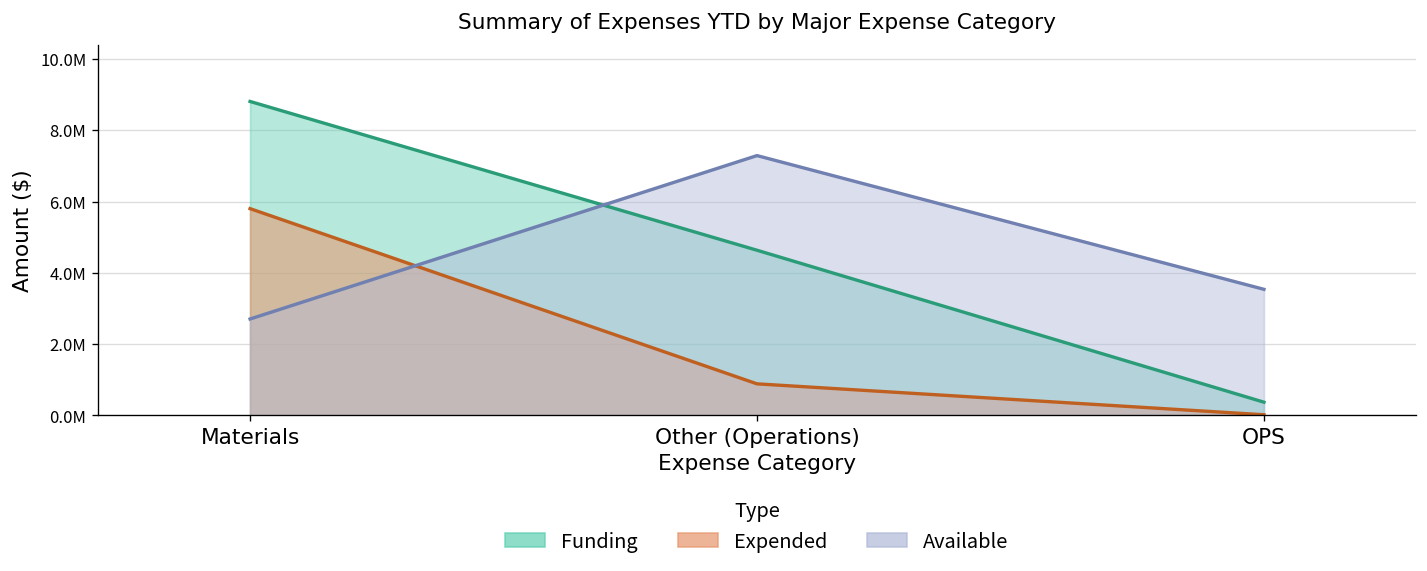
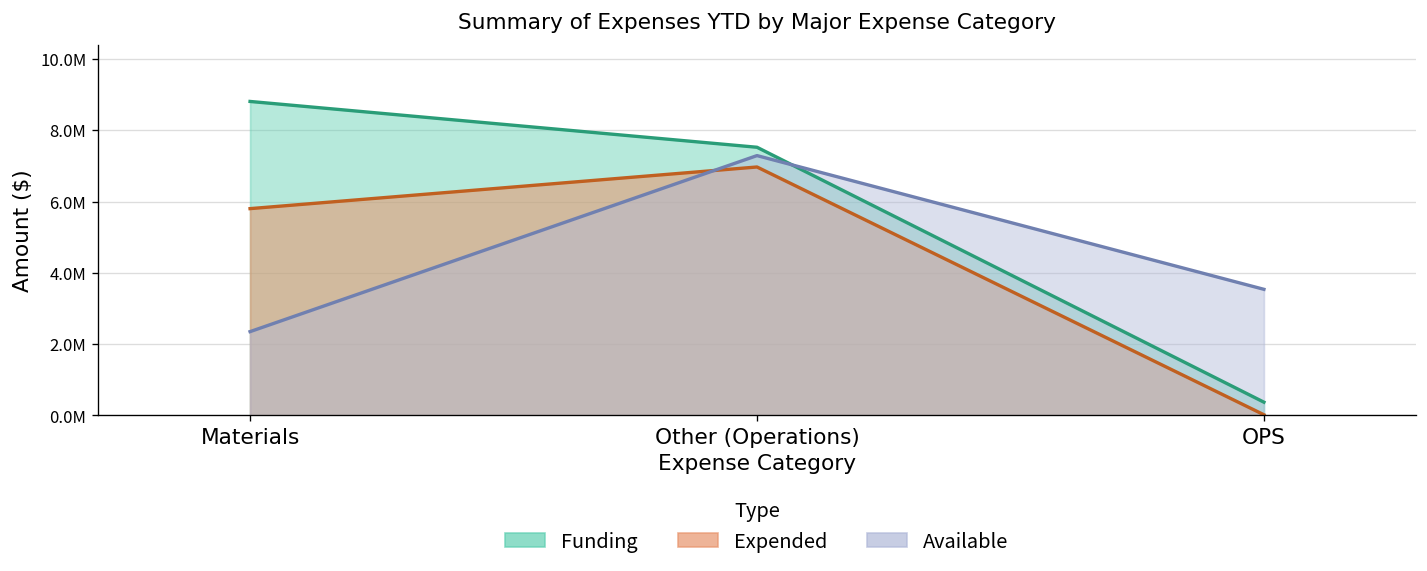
Available, Materials: 2700000 -> 2400000
Funding, Other (Operations): 4600000 -> 7500000
Expended, Other (Operations): 900000 -> 7000000
